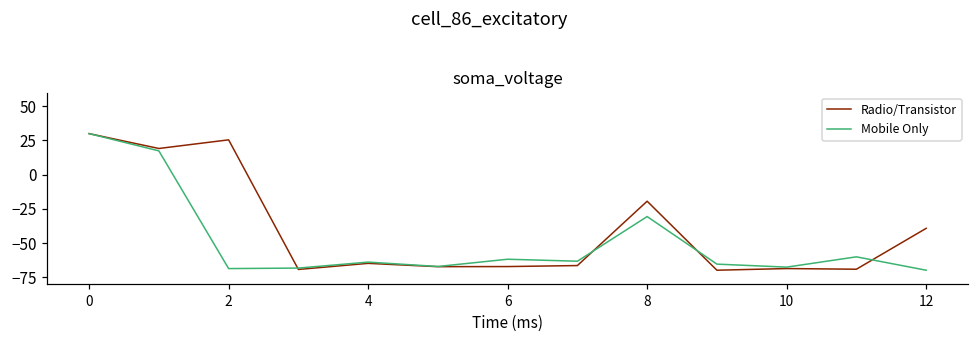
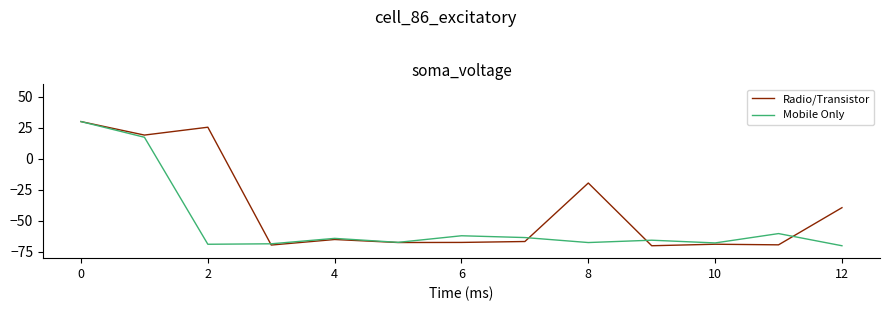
Mobile Only, 8: -31 -> -67
